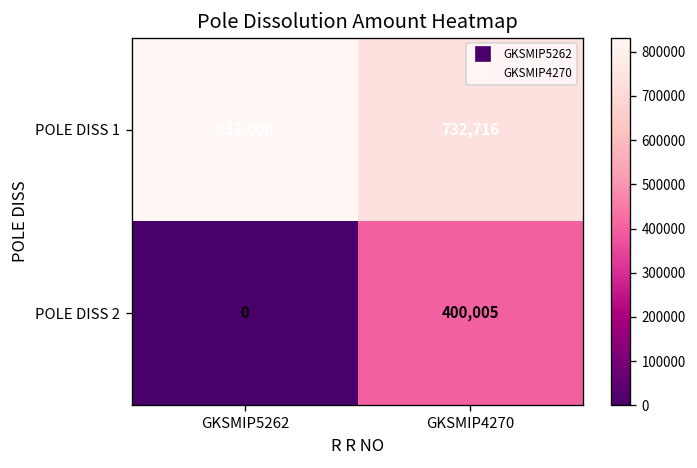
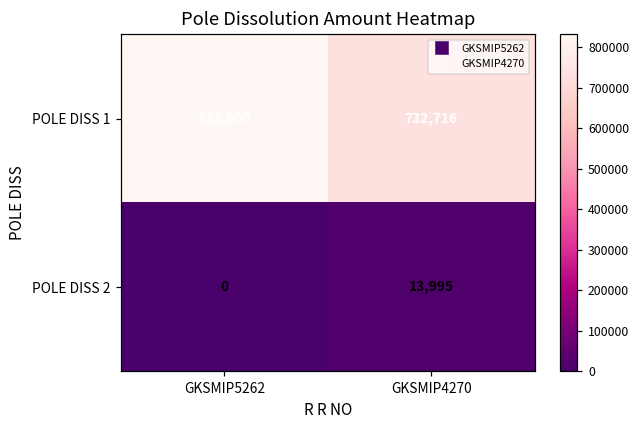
POLE DISS 2, GKSMIP4270: 400,005 -> 13,995
